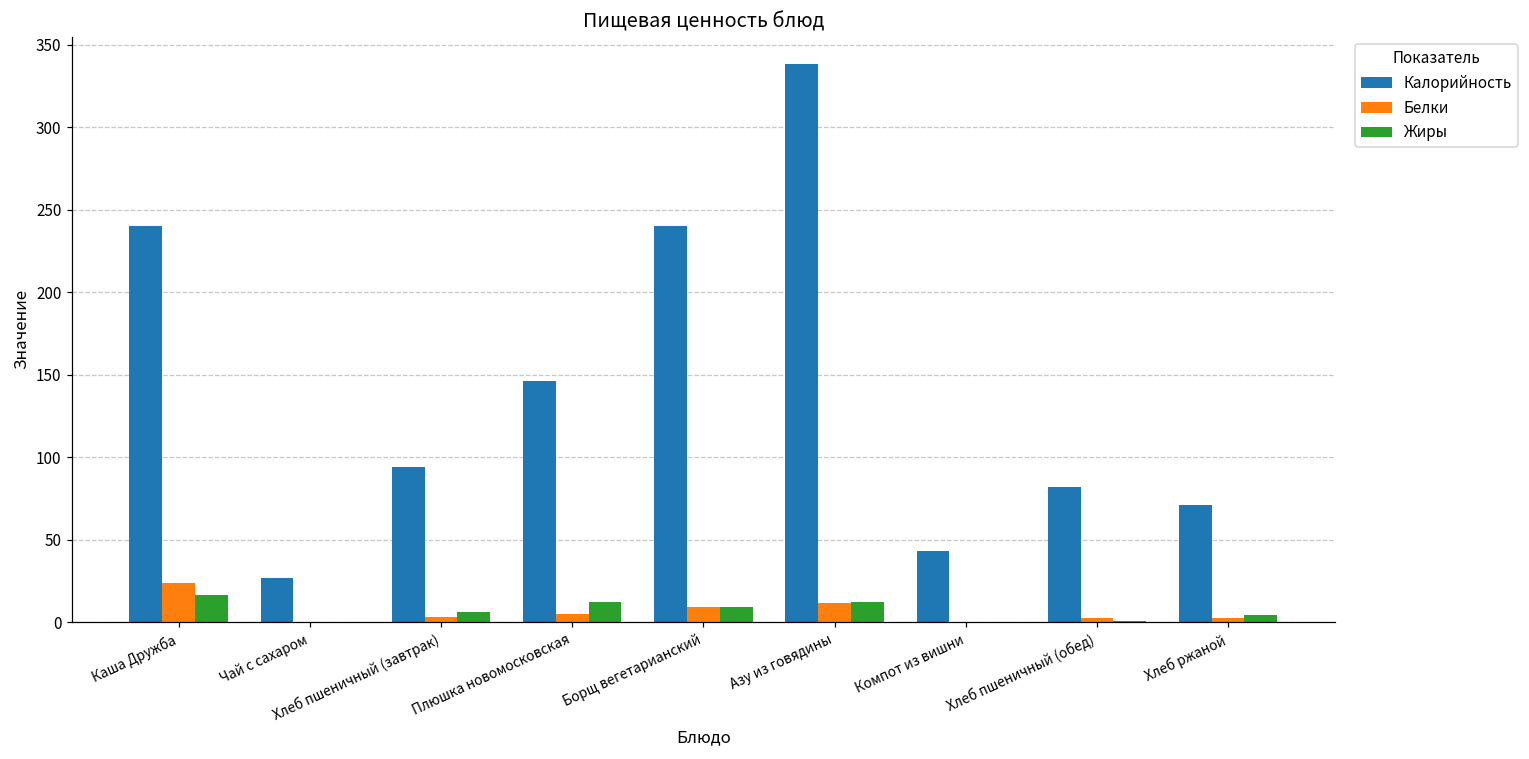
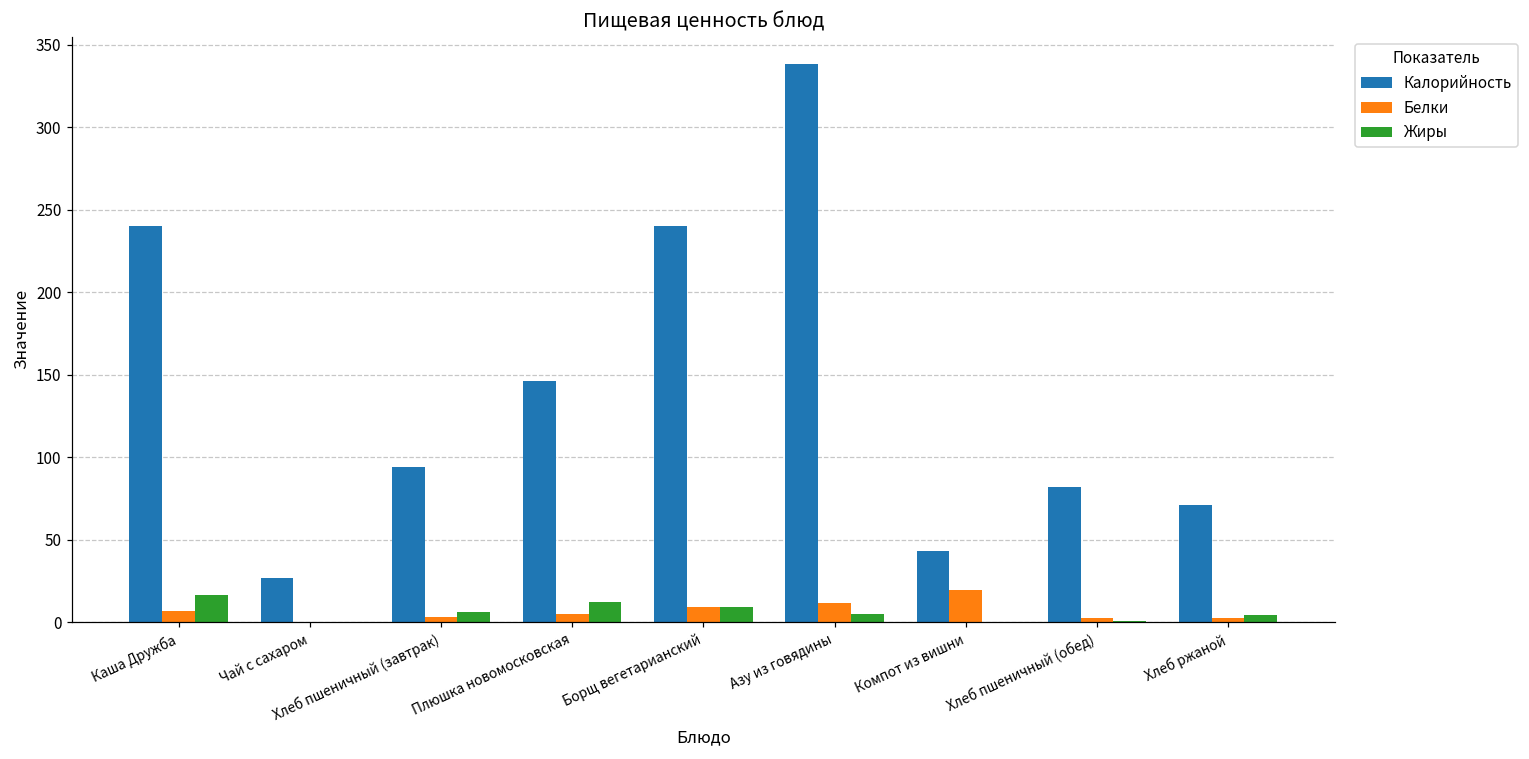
Белки, Каша Дружба: 23 -> 7
Жиры, Азу из говядины: 12 -> 5
Белки, Компот из вишни: 0 -> 20
